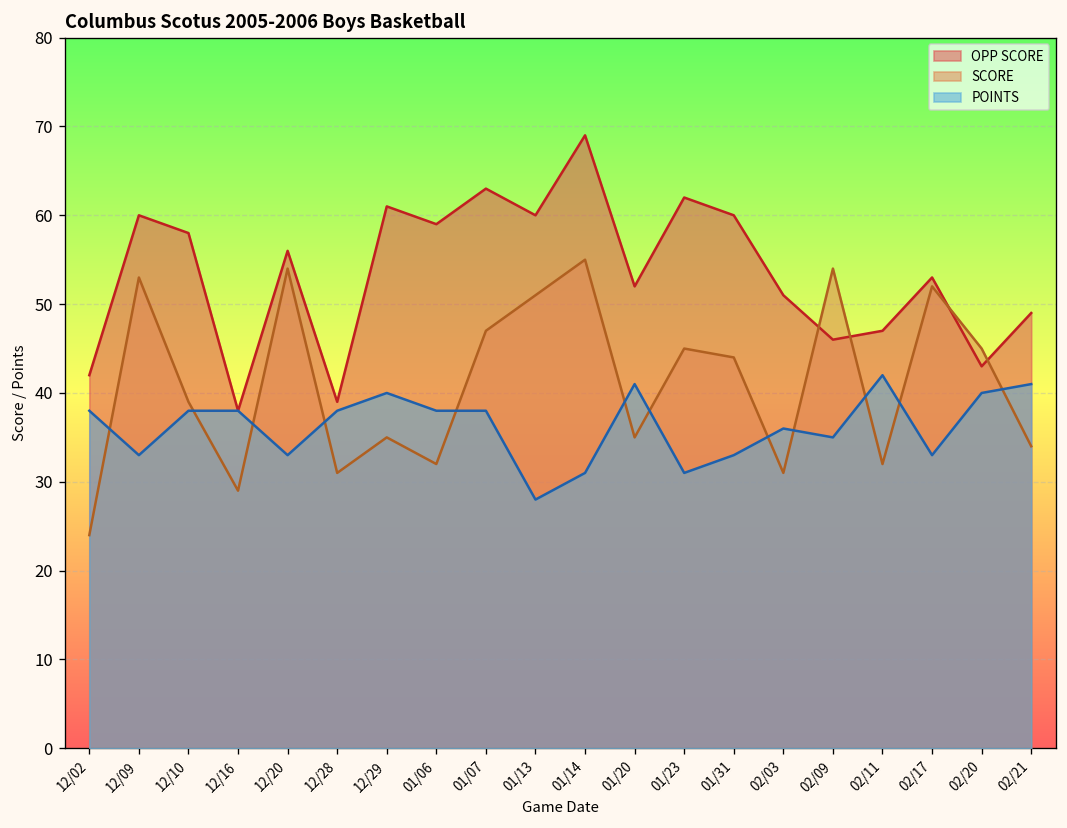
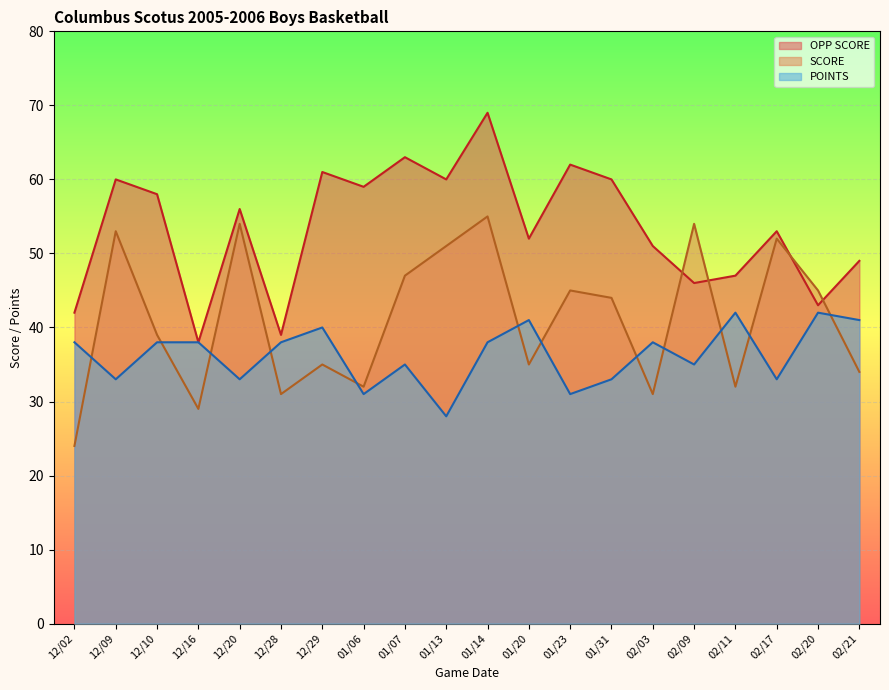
POINTS, 01/06: 38 -> 31
POINTS, 01/07: 38 -> 35
POINTS, 01/14: 31 -> 38
POINTS, 02/03: 36 -> 38
POINTS, 02/20: 40 -> 42
